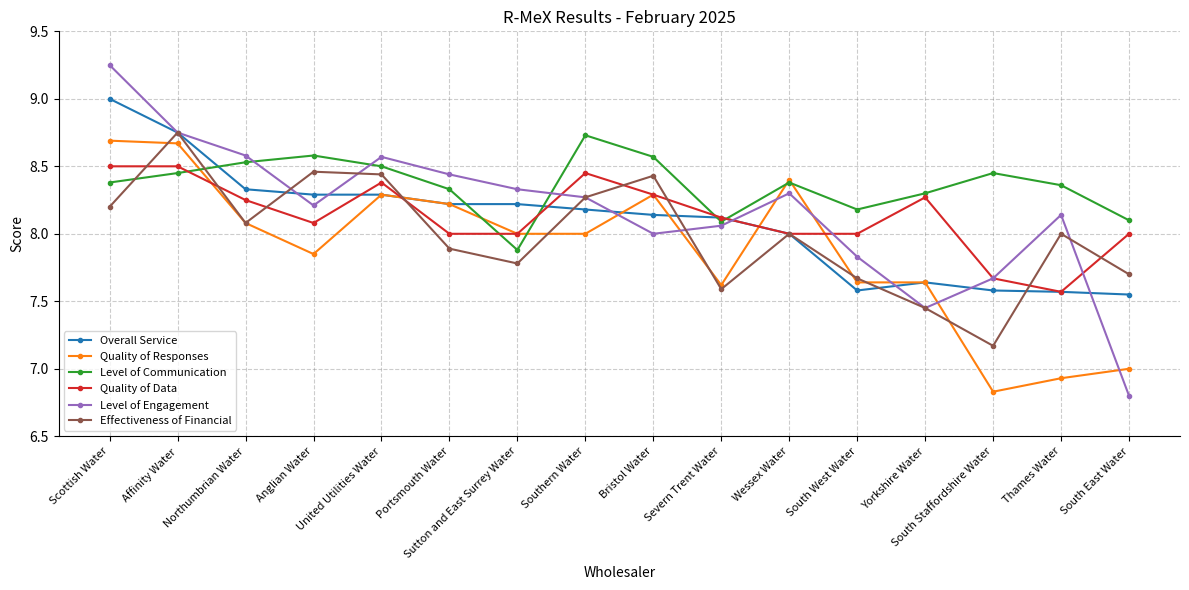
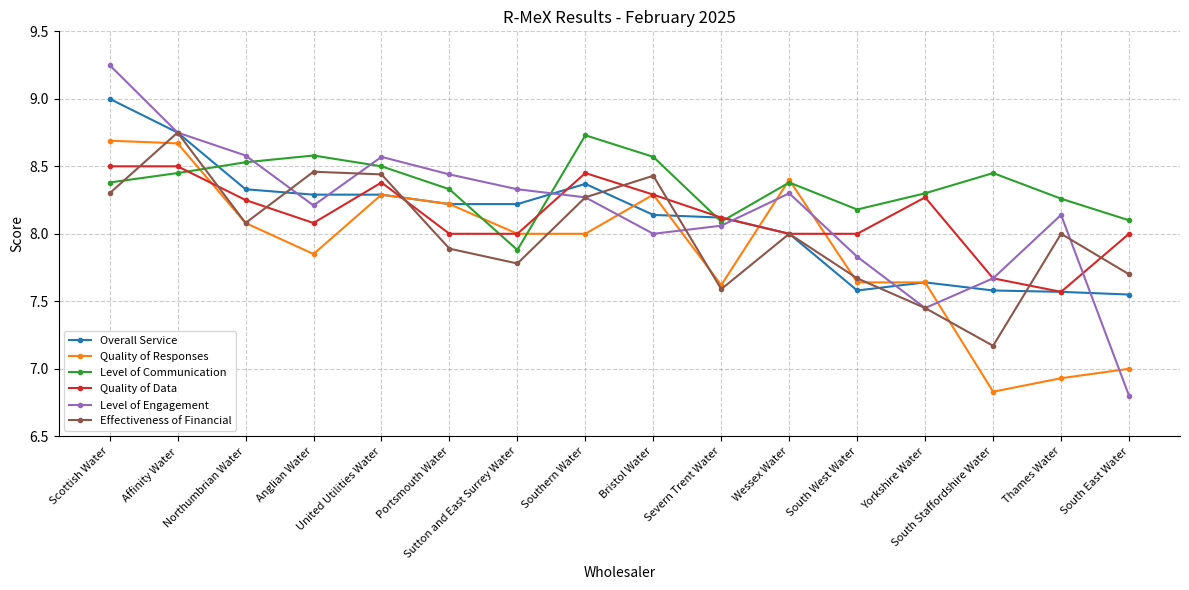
Effectiveness of Financial, Scottish Water: 8.2 -> 8.3
Overall Service, Southern Water: 8.18 -> 8.37
Level of Communication, Thames Water: 8.36 -> 8.26
